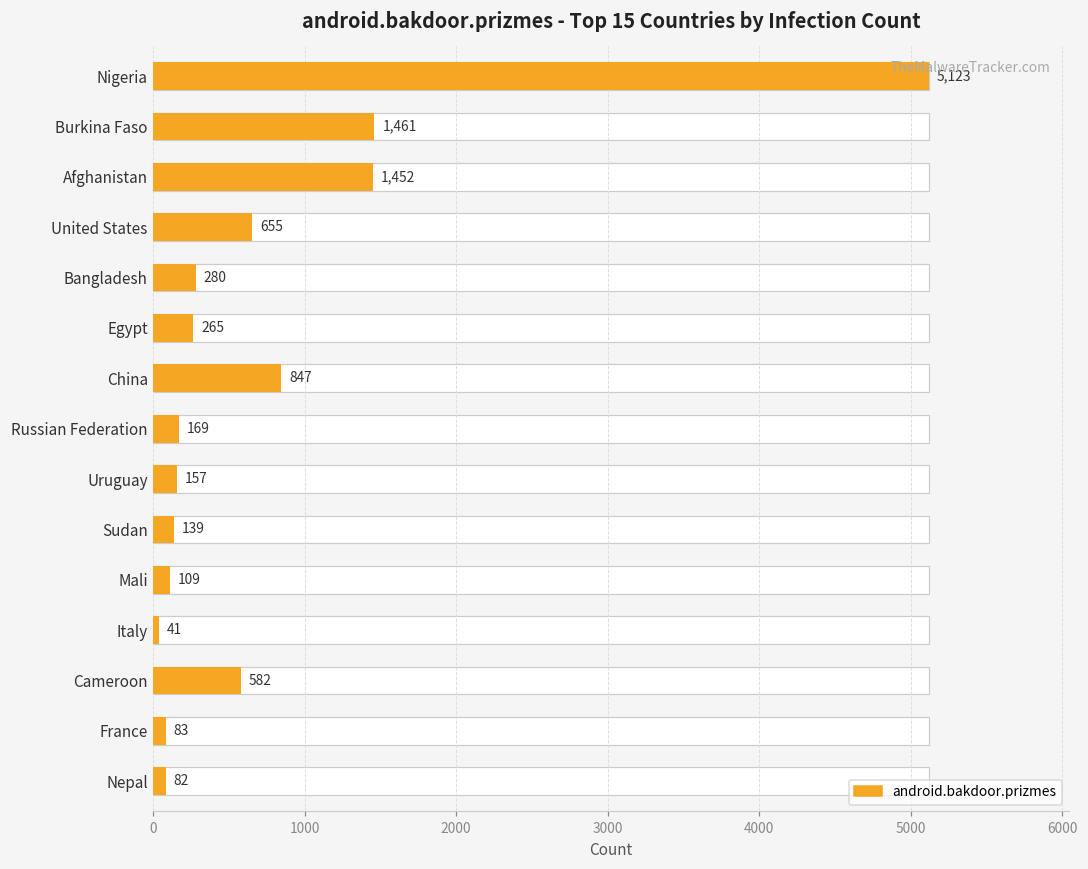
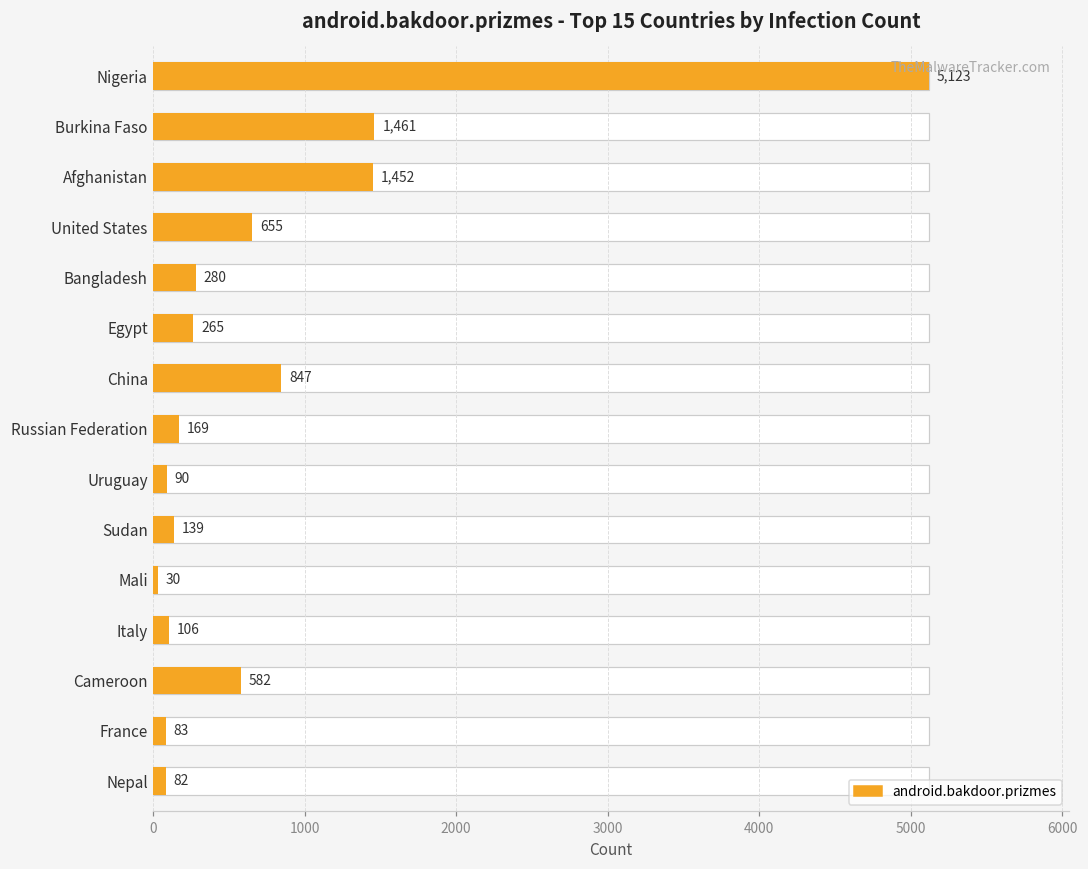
android.bakdoor.prizmes, Uruguay: 157 -> 90
android.bakdoor.prizmes, Mali: 109 -> 30
android.bakdoor.prizmes, Italy: 41 -> 106
